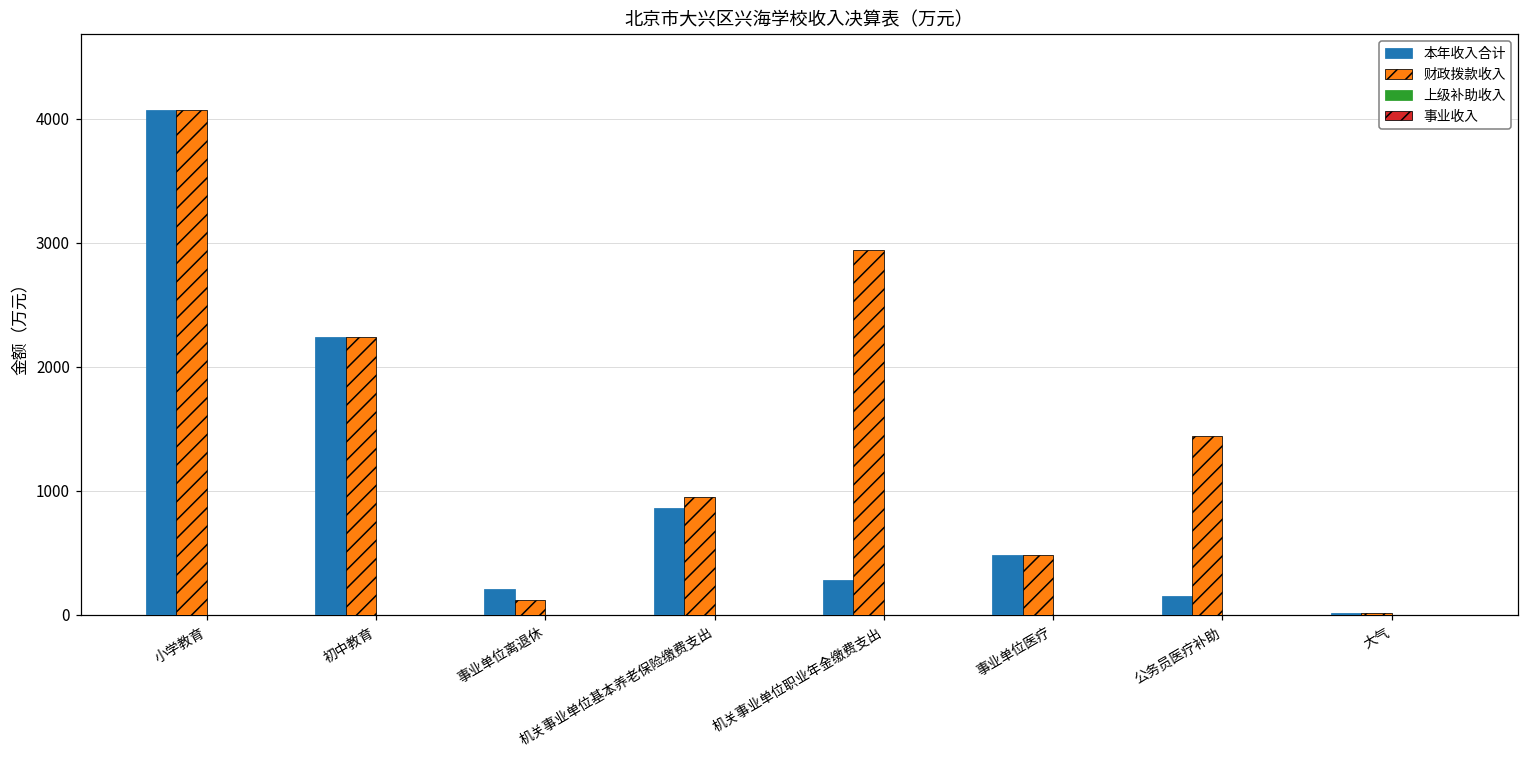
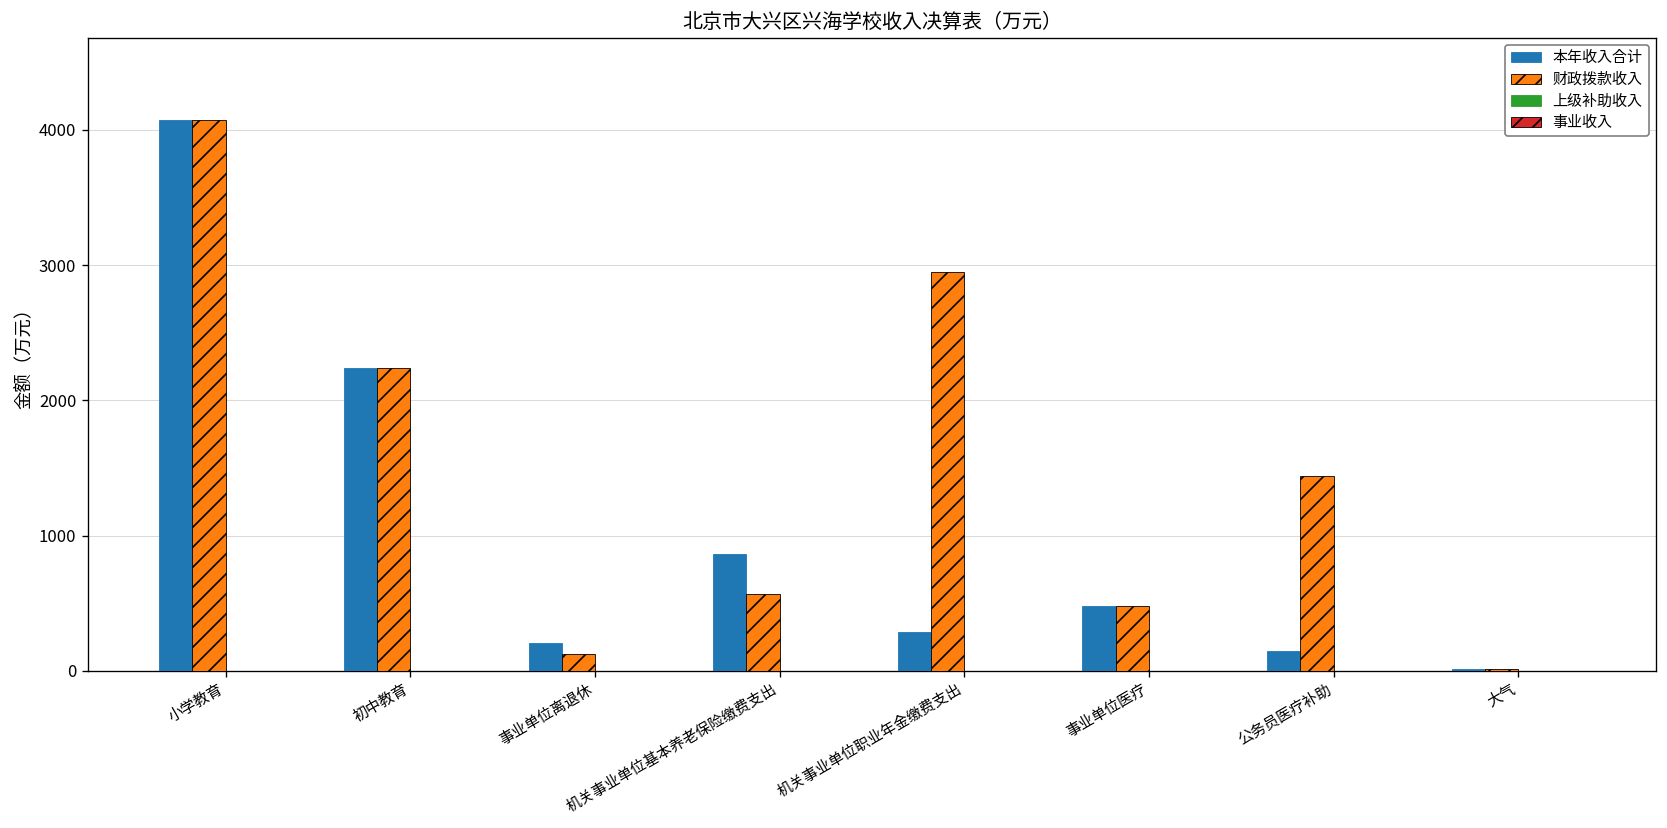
财政拨款收入, 机关事业单位基本养老保险缴费支出: 950 -> 570
